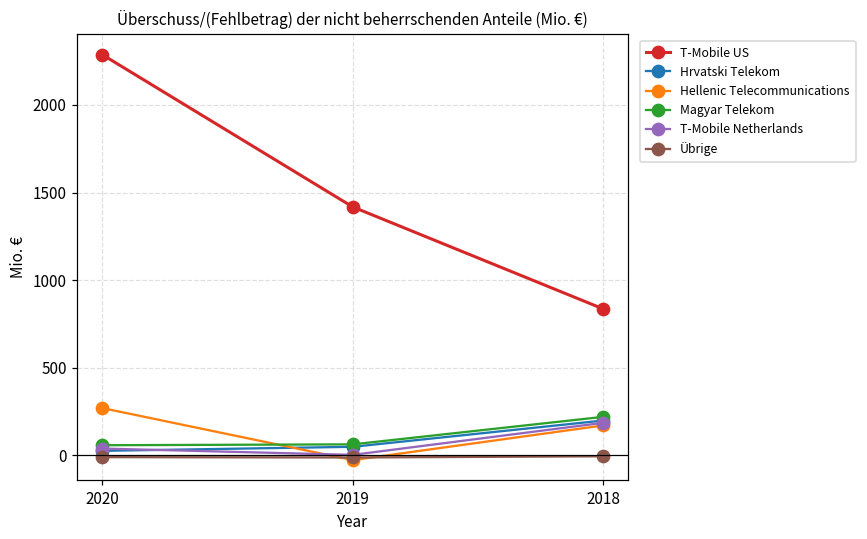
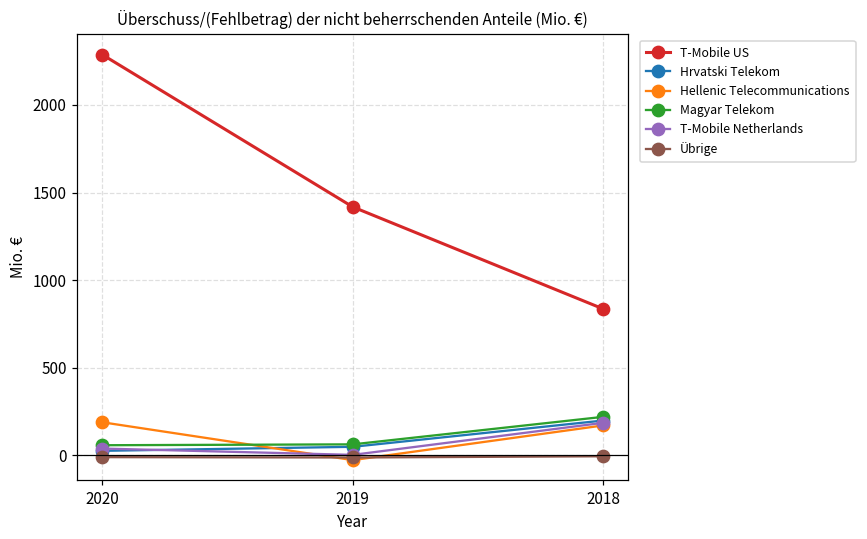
Hellenic Telecommunications, 2020: 270 -> 190
